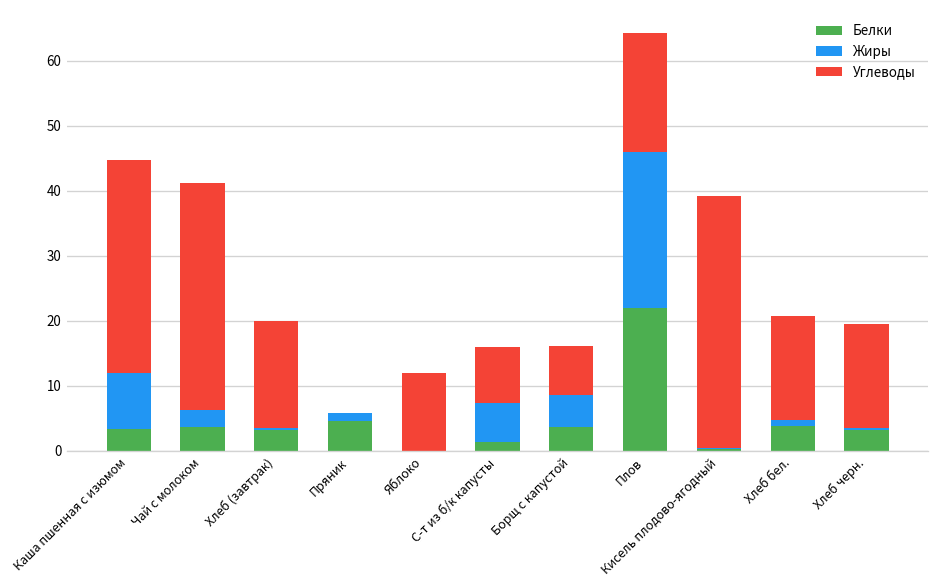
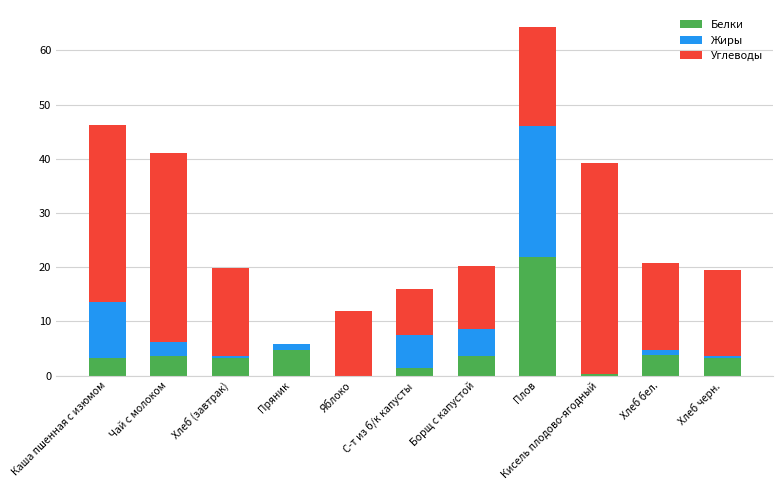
Жиры, Каша пшенная с изюмом: 9 -> 10
Углеводы, Борщ с капустой: 8 -> 12
